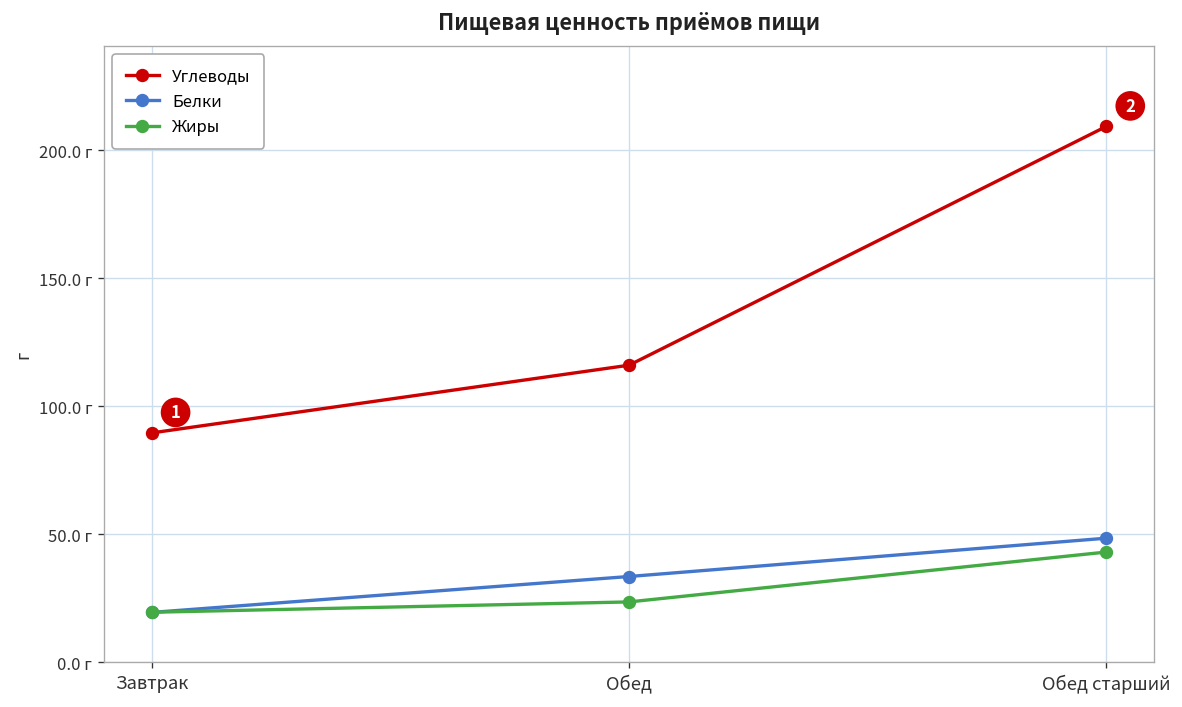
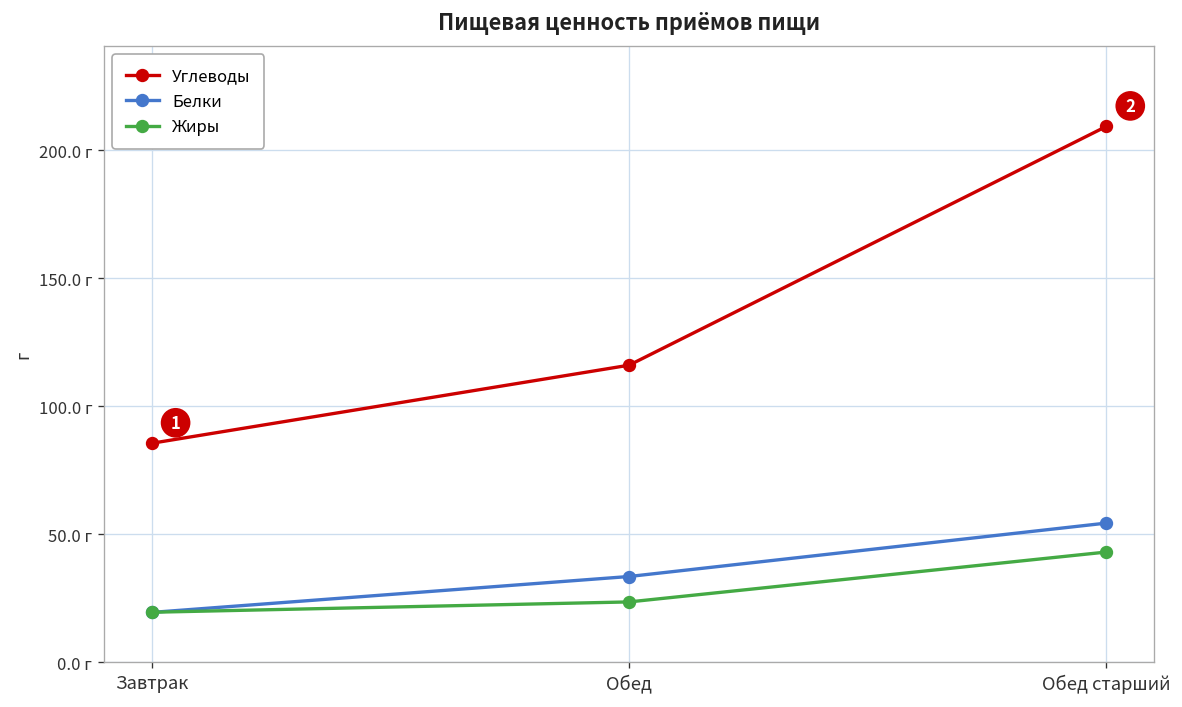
Углеводы, Завтрак: 90 г -> 85 г
Белки, Обед старший: 48 г -> 54 г
